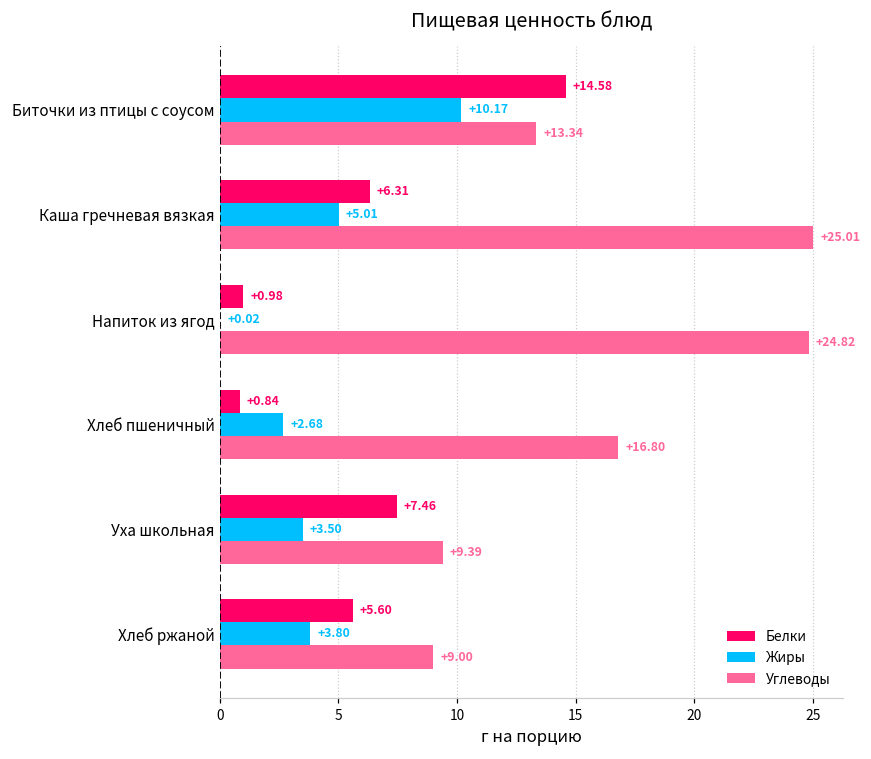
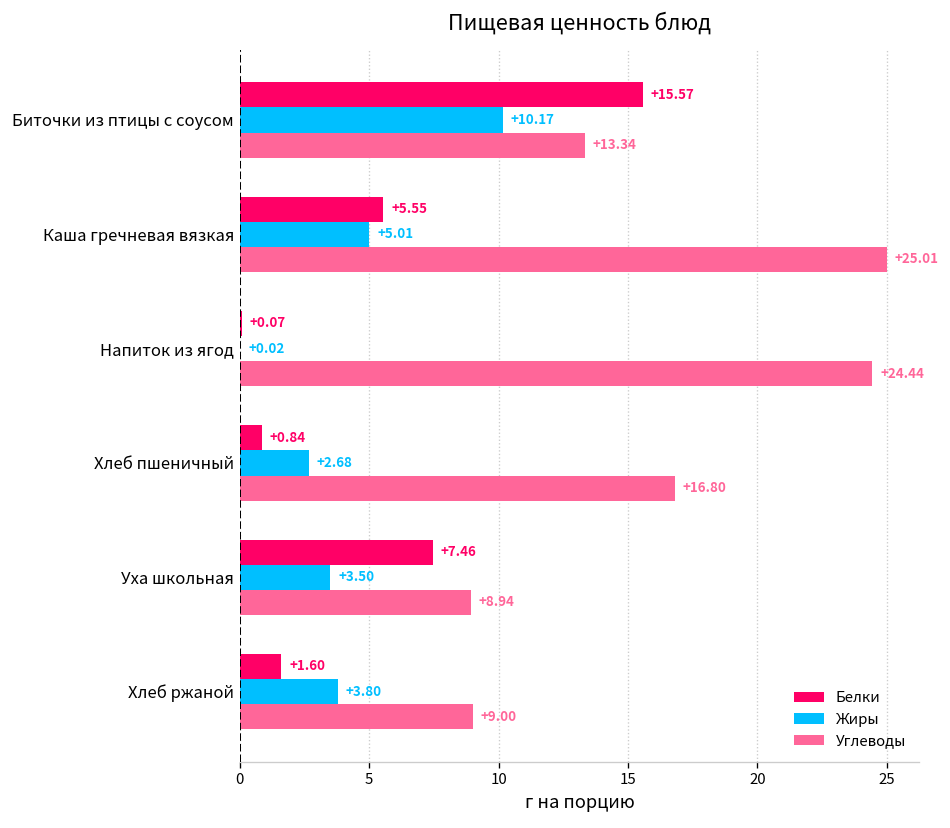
Белки, Биточки из птицы с соусом: +14.58 -> +15.57
Белки, Каша гречневая вязкая: +6.31 -> +5.55
Белки, Напиток из ягод: +0.98 -> +0.07
Углеводы, Напиток из ягод: +24.82 -> +24.44
Углеводы, Уха школьная: +9.39 -> +8.94
Белки, Хлеб ржаной: +5.60 -> +1.60
